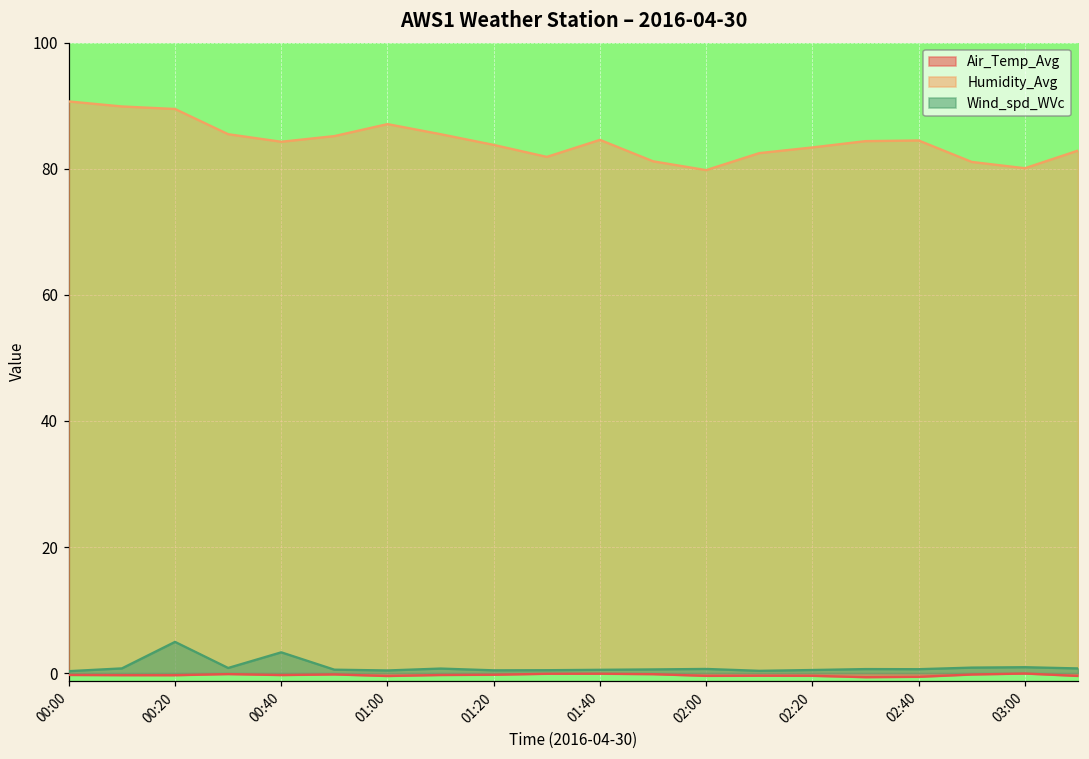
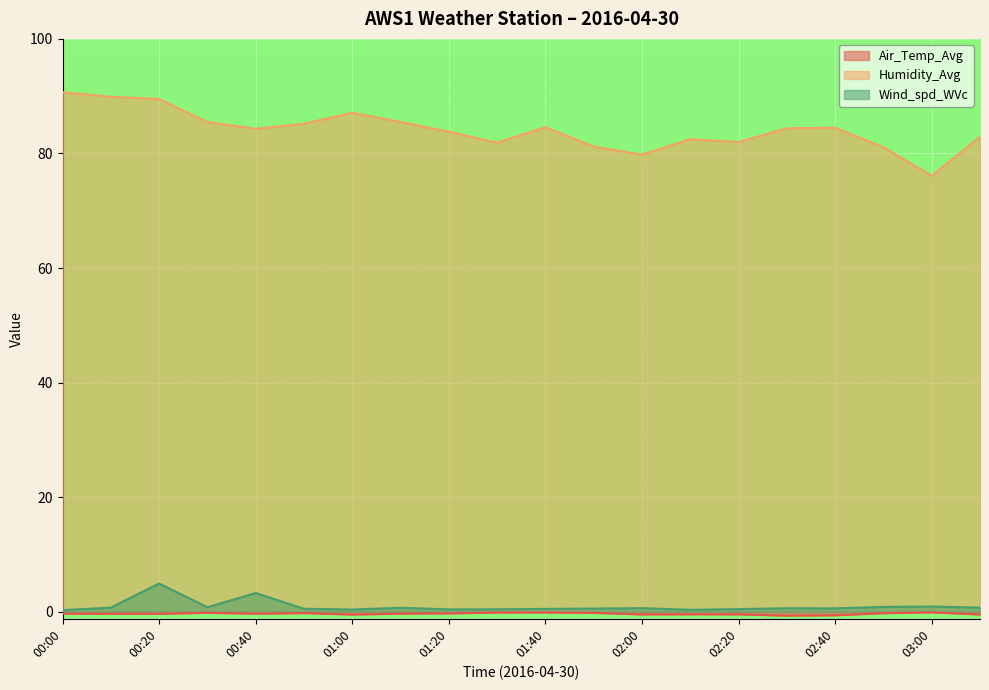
Humidity_Avg, 02:20: 83 -> 82
Humidity_Avg, 03:00: 80 -> 76
